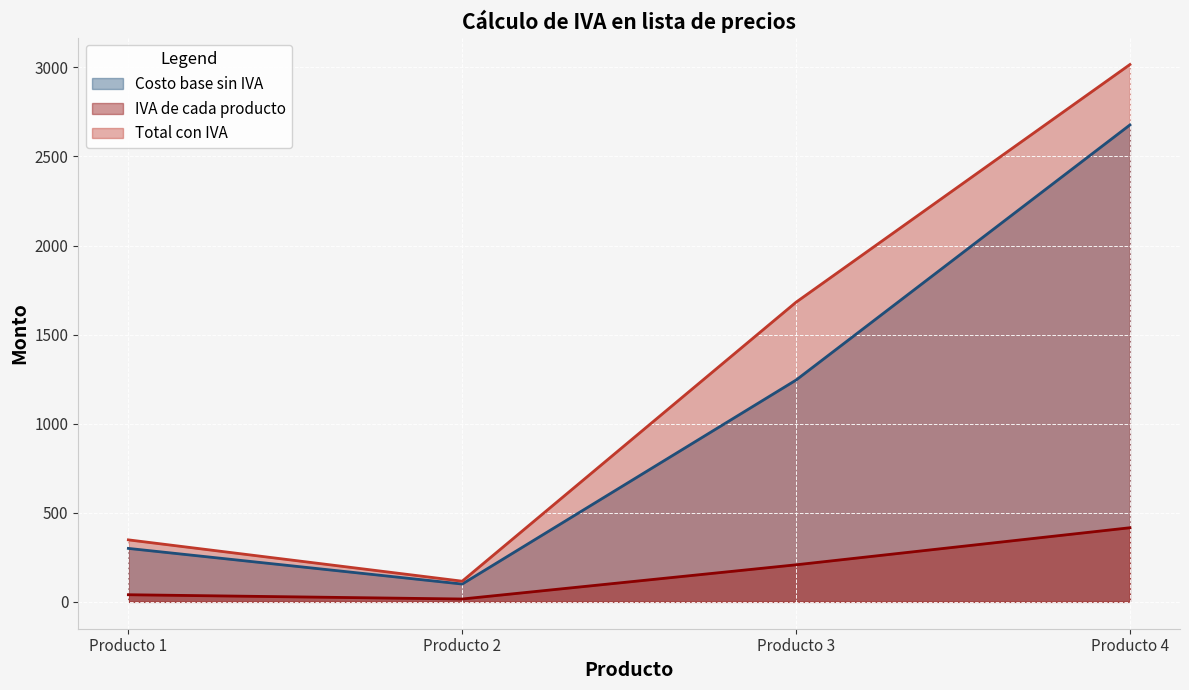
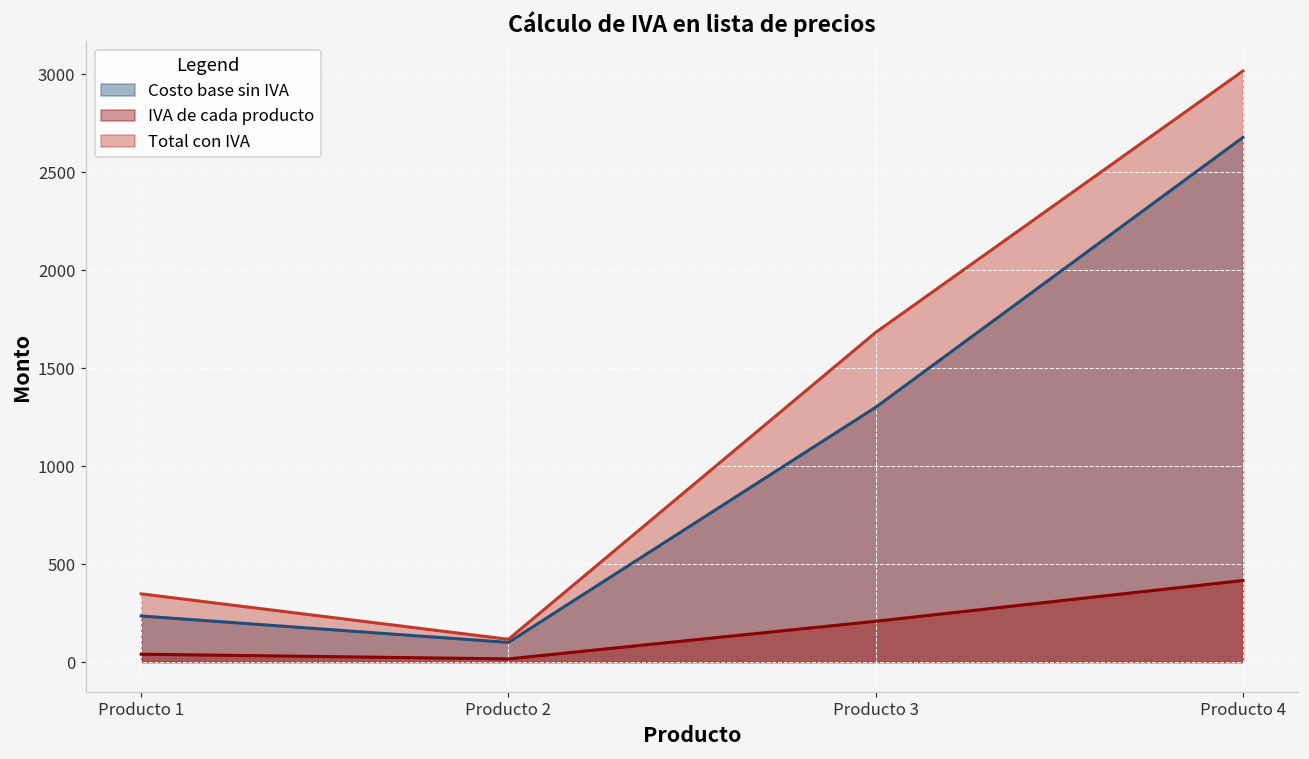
Costo base sin IVA, Producto 1: 300 -> 240
Costo base sin IVA, Producto 3: 1250 -> 1300
